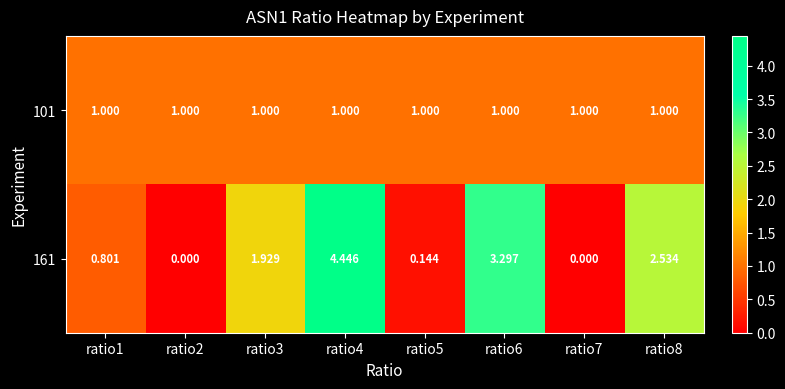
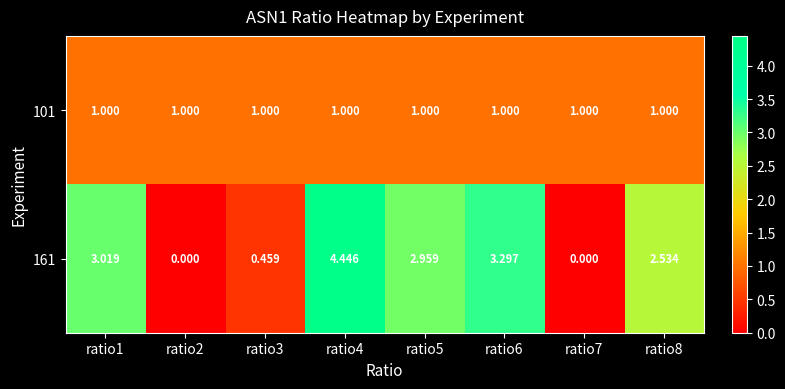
161, ratio1: 0.801 -> 3.019
161, ratio3: 1.929 -> 0.459
161, ratio5: 0.144 -> 2.959
